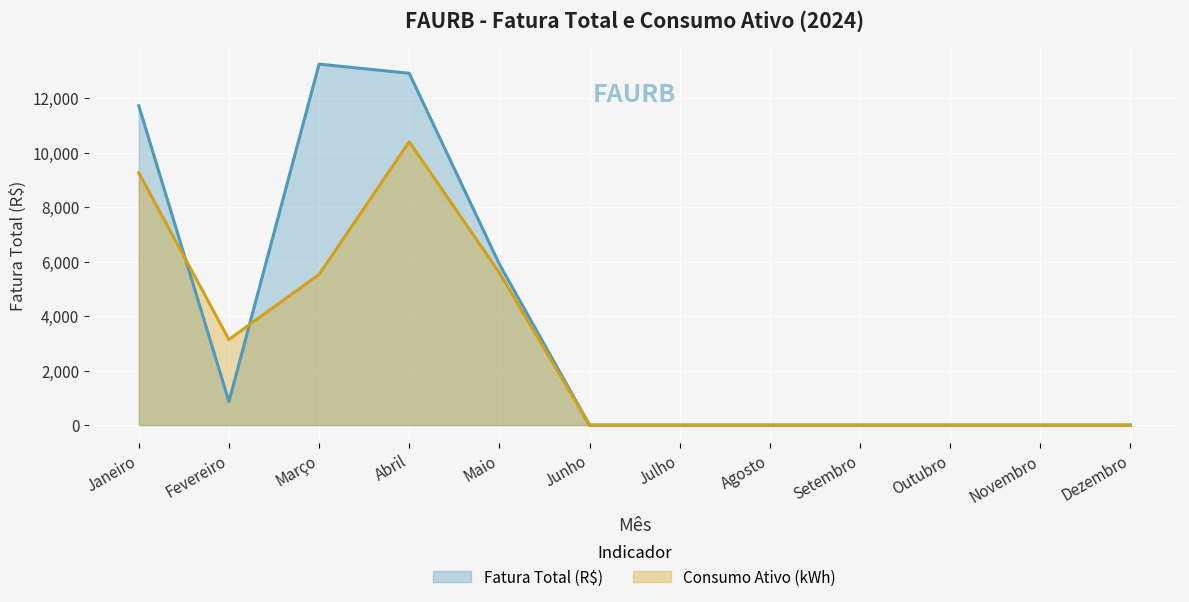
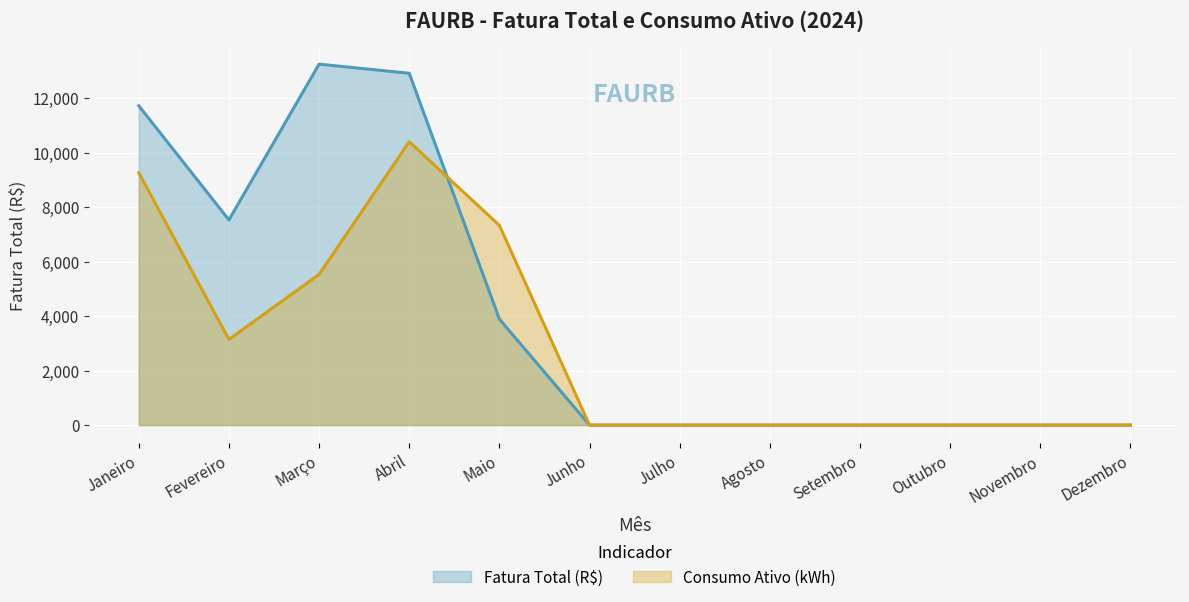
Fatura Total (R$), Fevereiro: 900 -> 7,500
Fatura Total (R$), Maio: 5,900 -> 3,900
Consumo Ativo (kWh), Maio: 5,600 -> 7,300
